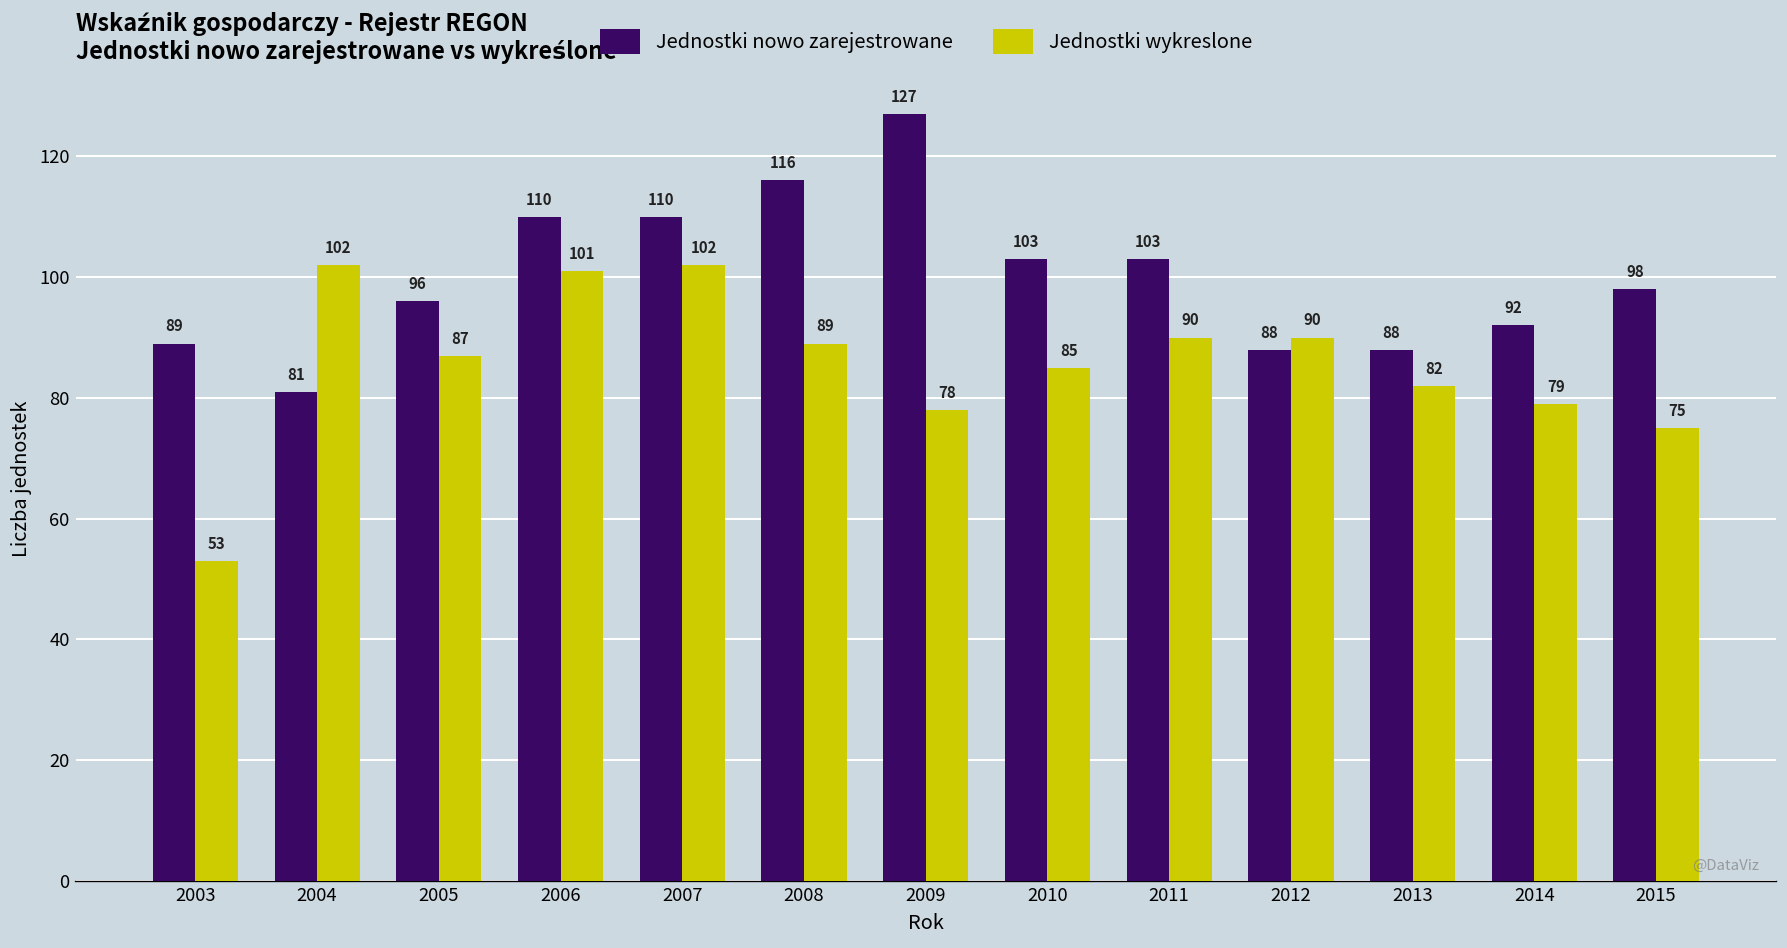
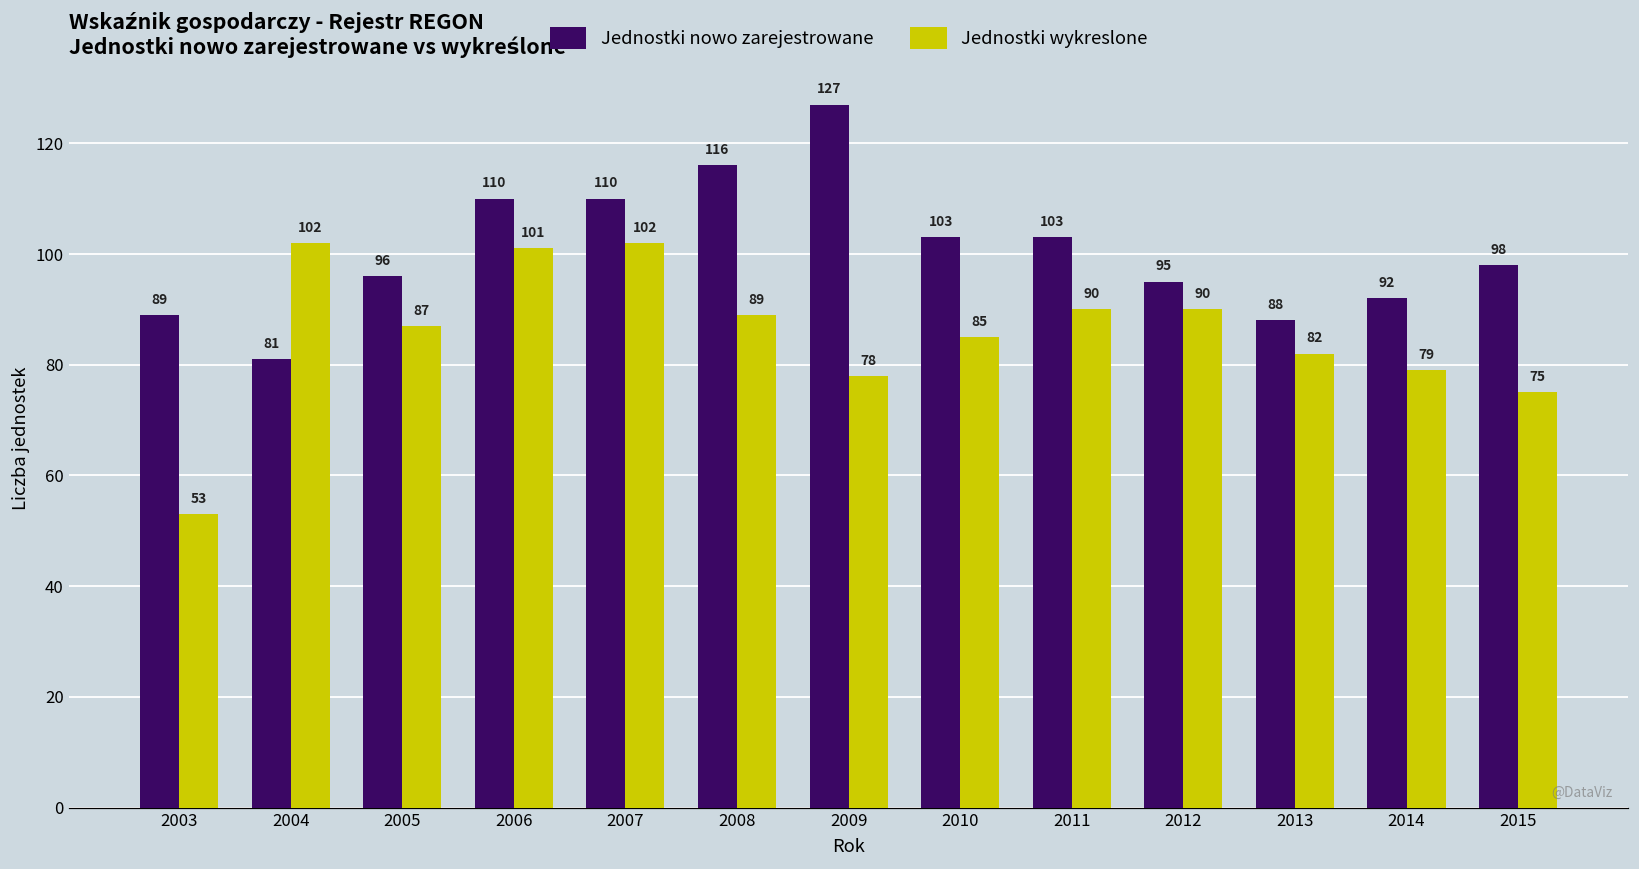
Jednostki nowo zarejestrowane, 2012: 88 -> 95
